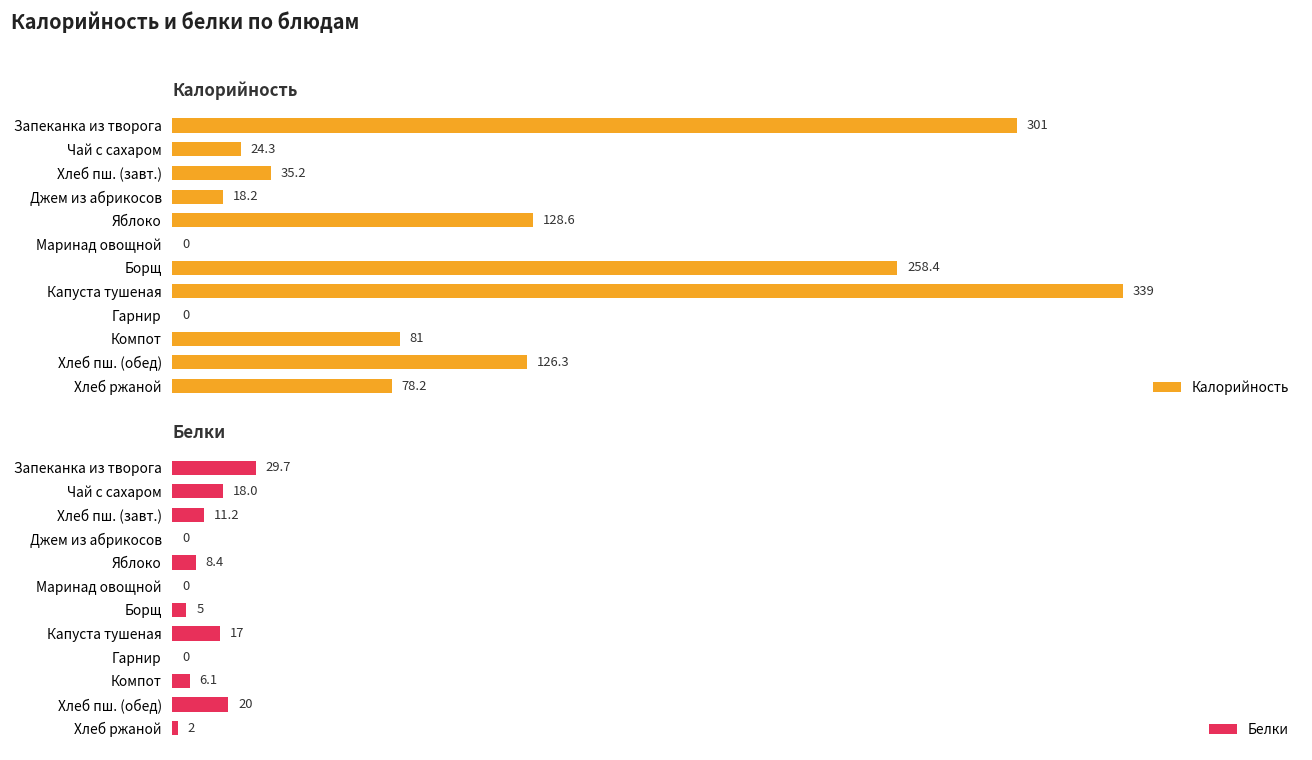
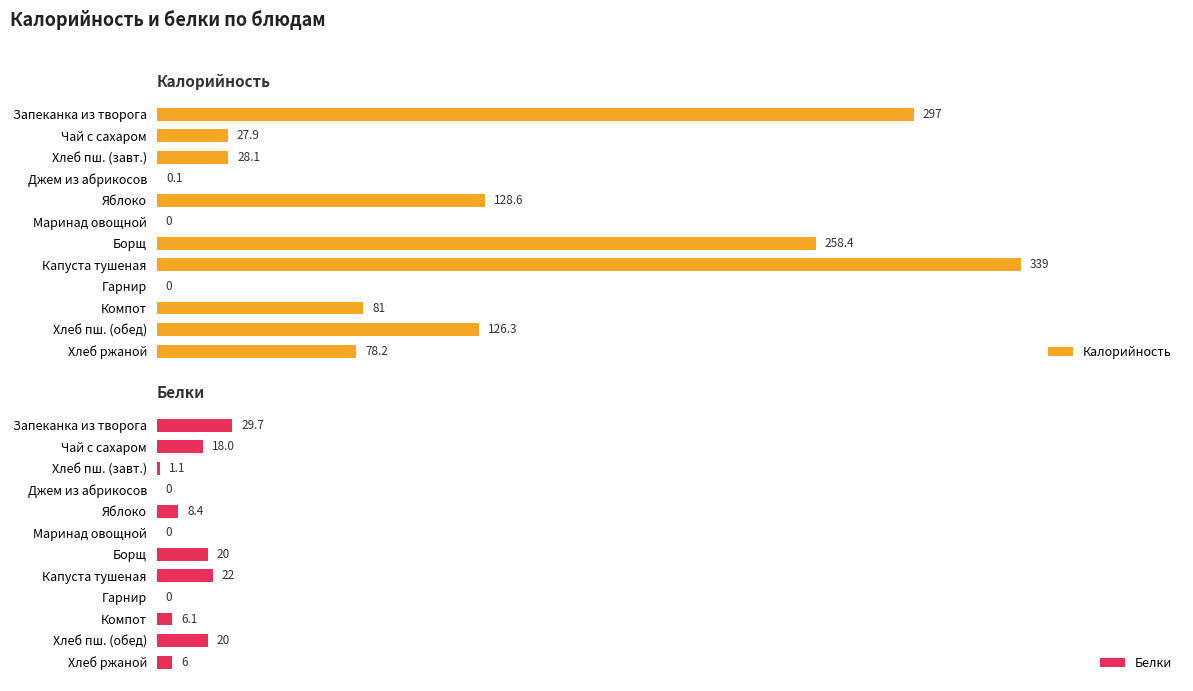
Калорийность, Запеканка из творога: 301 -> 297
Калорийность, Чай с сахаром: 24.3 -> 27.9
Калорийность, Хлеб пш. (завт.): 35.2 -> 28.1
Калорийность, Джем из абрикосов: 18.2 -> 0.1
Белки, Хлеб пш. (завт.): 11.2 -> 1.1
Белки, Борщ: 5 -> 20
Белки, Капуста тушеная: 17 -> 22
Белки, Хлеб ржаной: 2 -> 6
